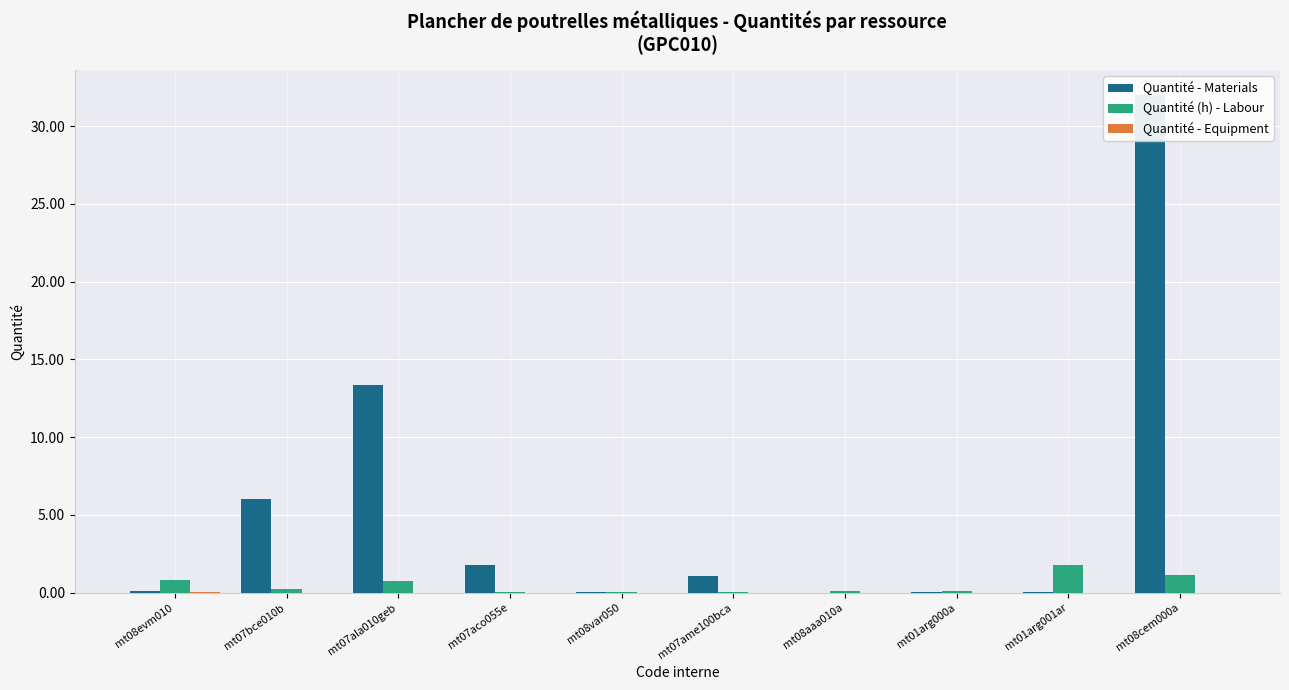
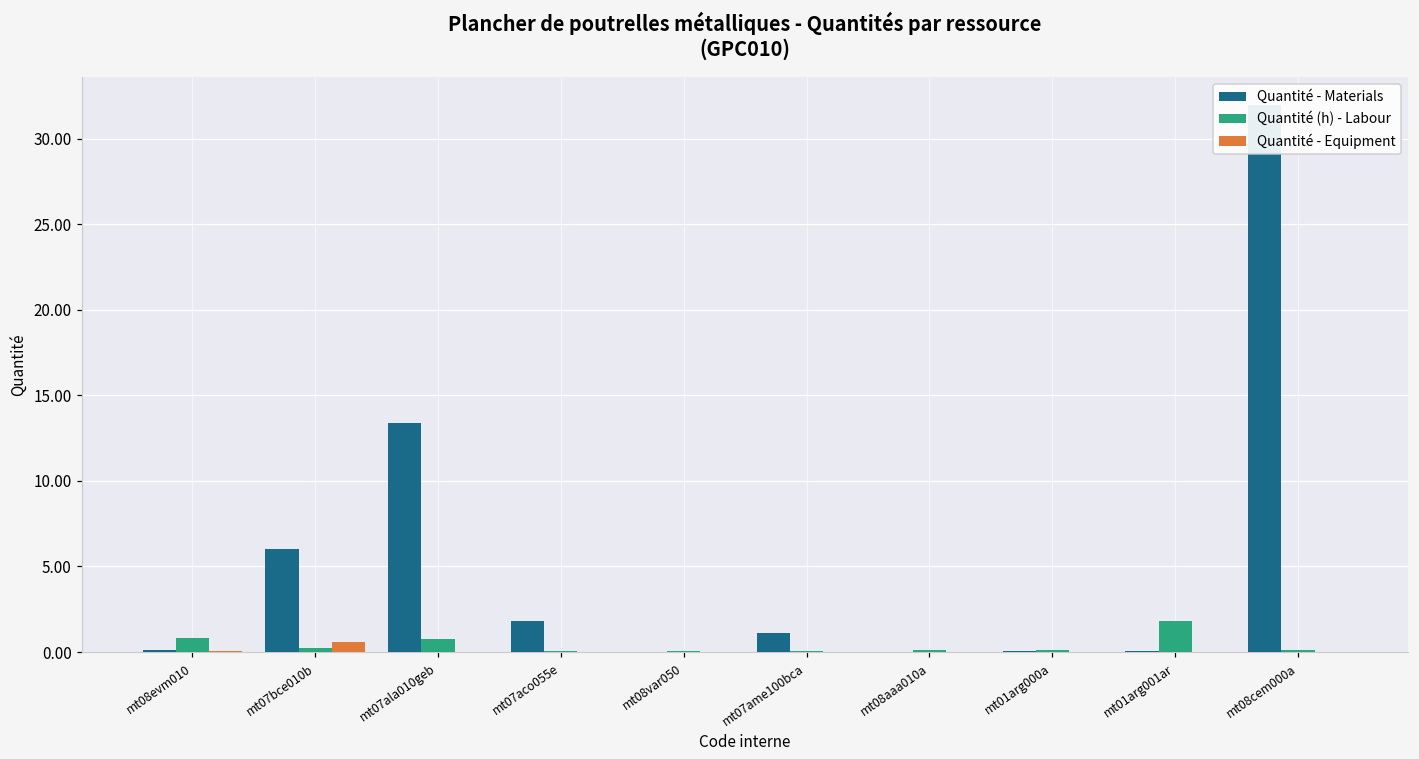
Quantité - Equipment, mt07bce010b: 0.0 -> 0.6
Quantité (h) - Labour, mt08cem000a: 1.1 -> 0.1
